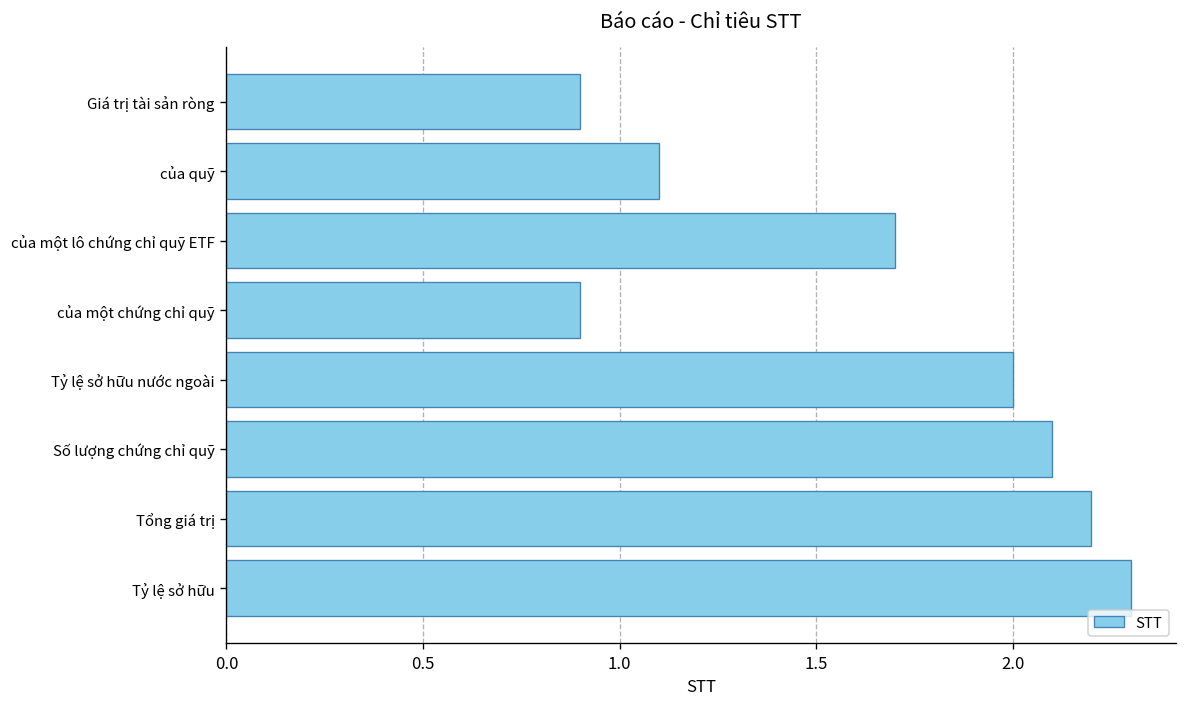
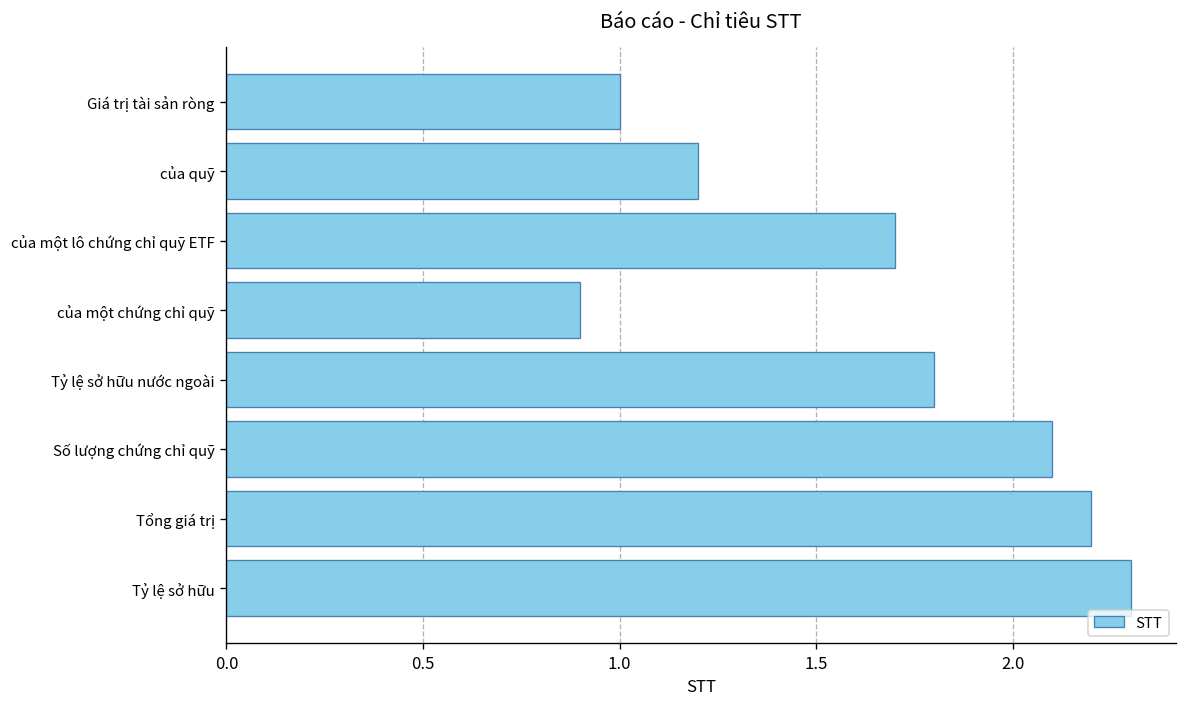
Giá trị tài sản ròng: 0.9 -> 1.0
của quỹ: 1.1 -> 1.2
Tỷ lệ sở hữu nước ngoài: 2.0 -> 1.8
